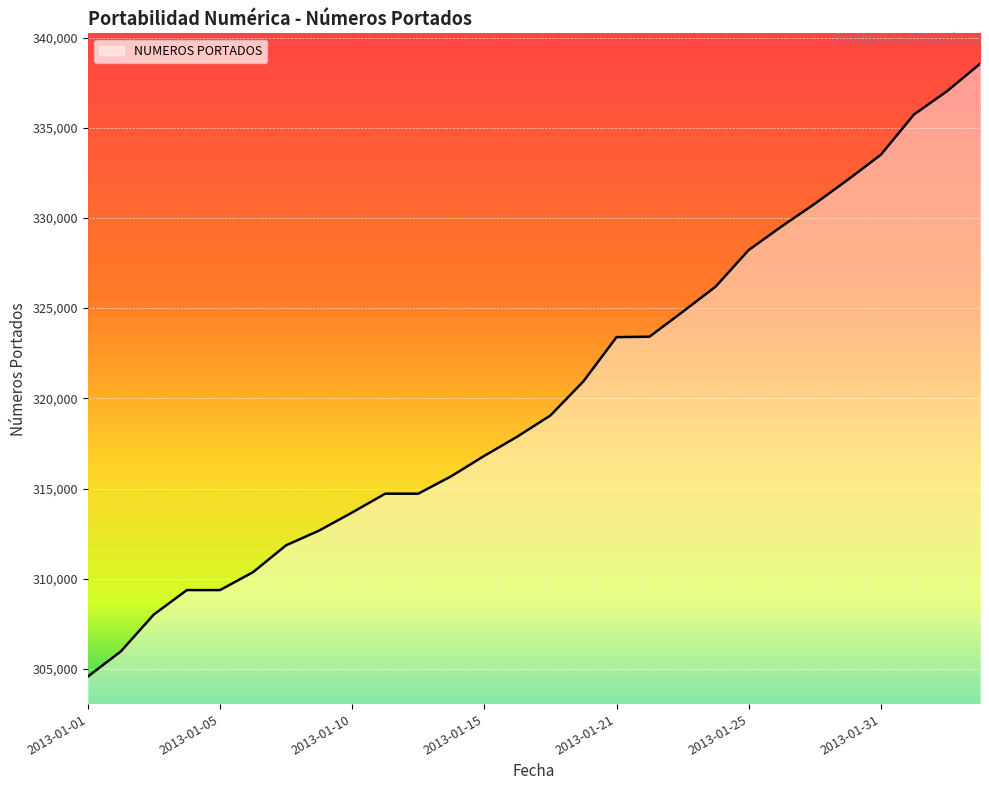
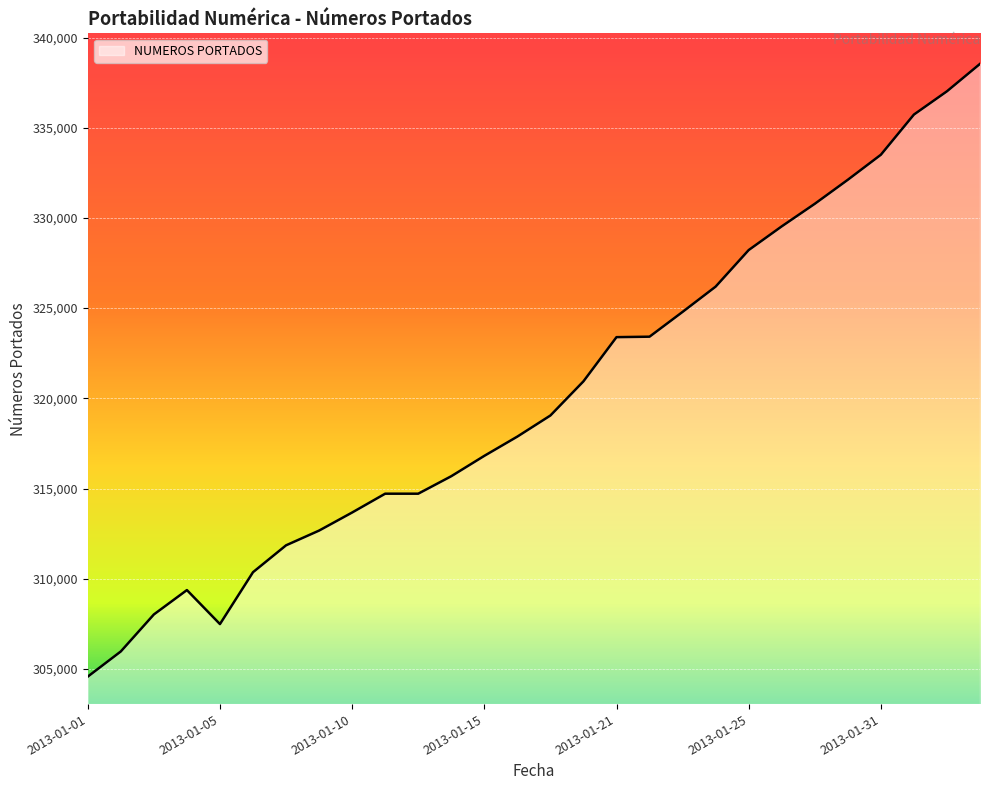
2013-01-05: 309,400 -> 307,500
